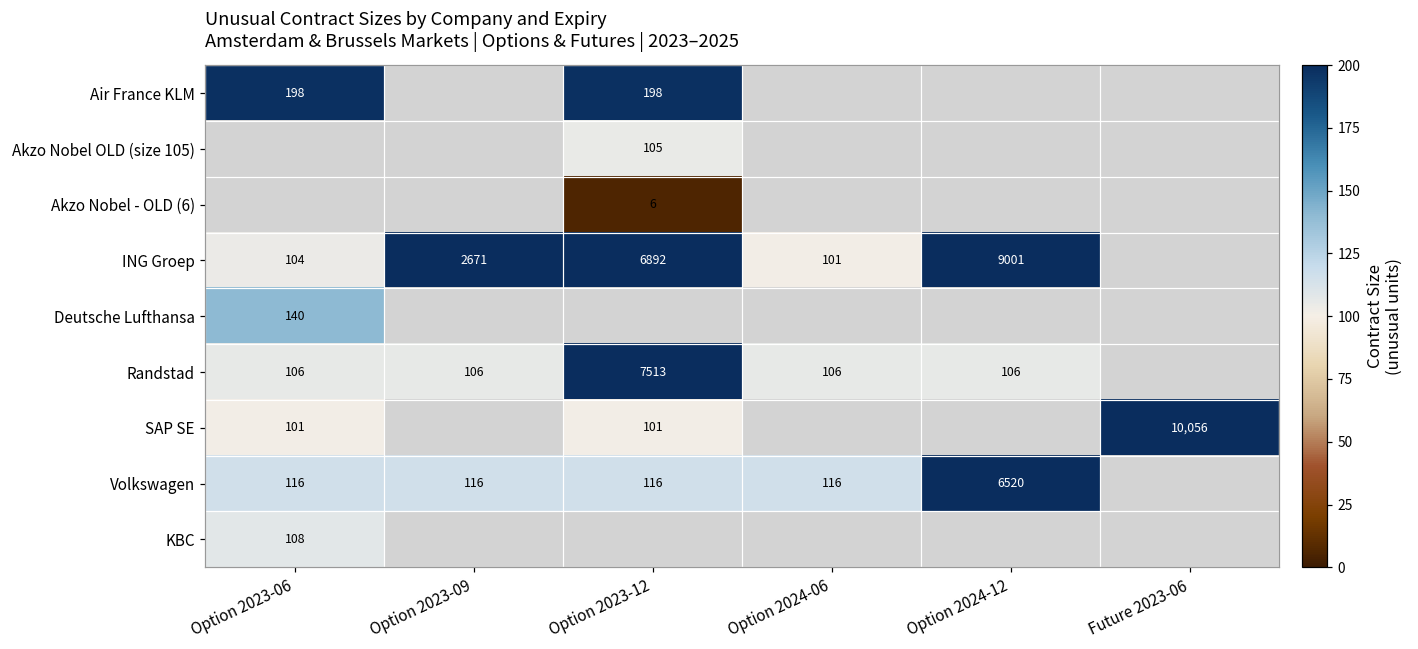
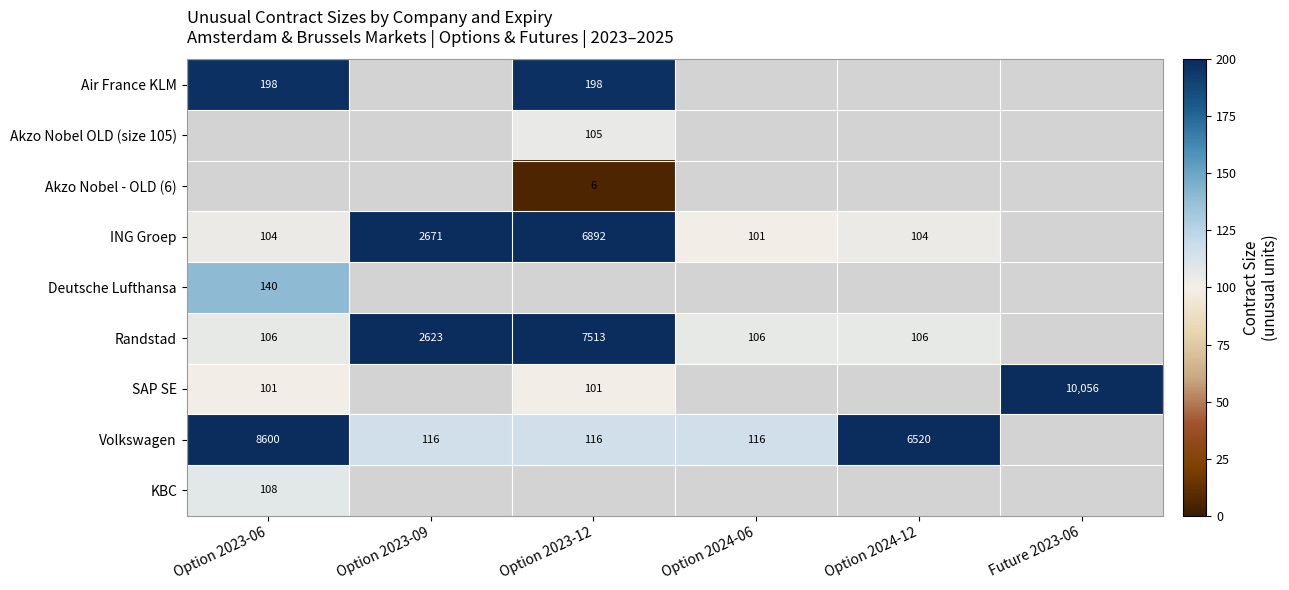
ING Groep, Option 2024-12: 9001 -> 104
Randstad, Option 2023-09: 106 -> 2623
Volkswagen, Option 2023-06: 116 -> 8600
